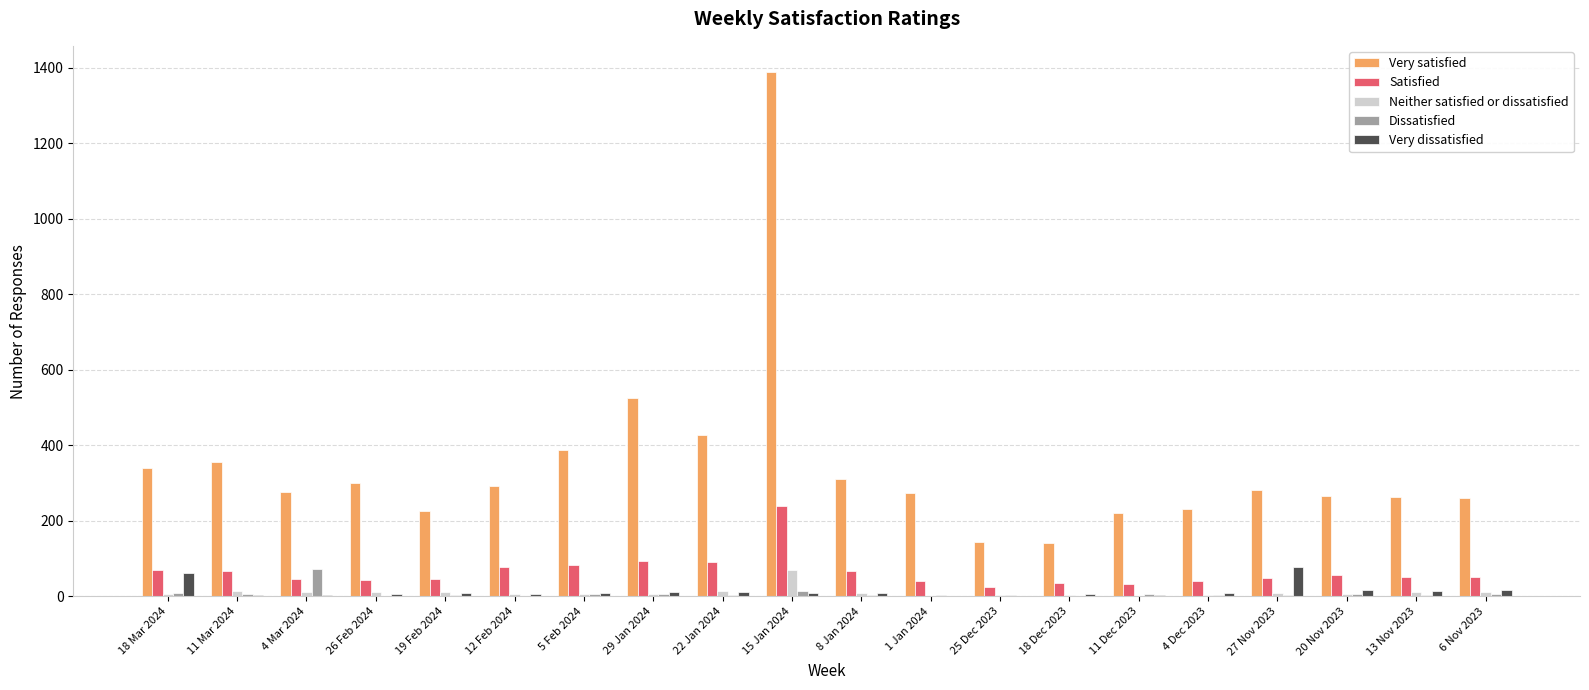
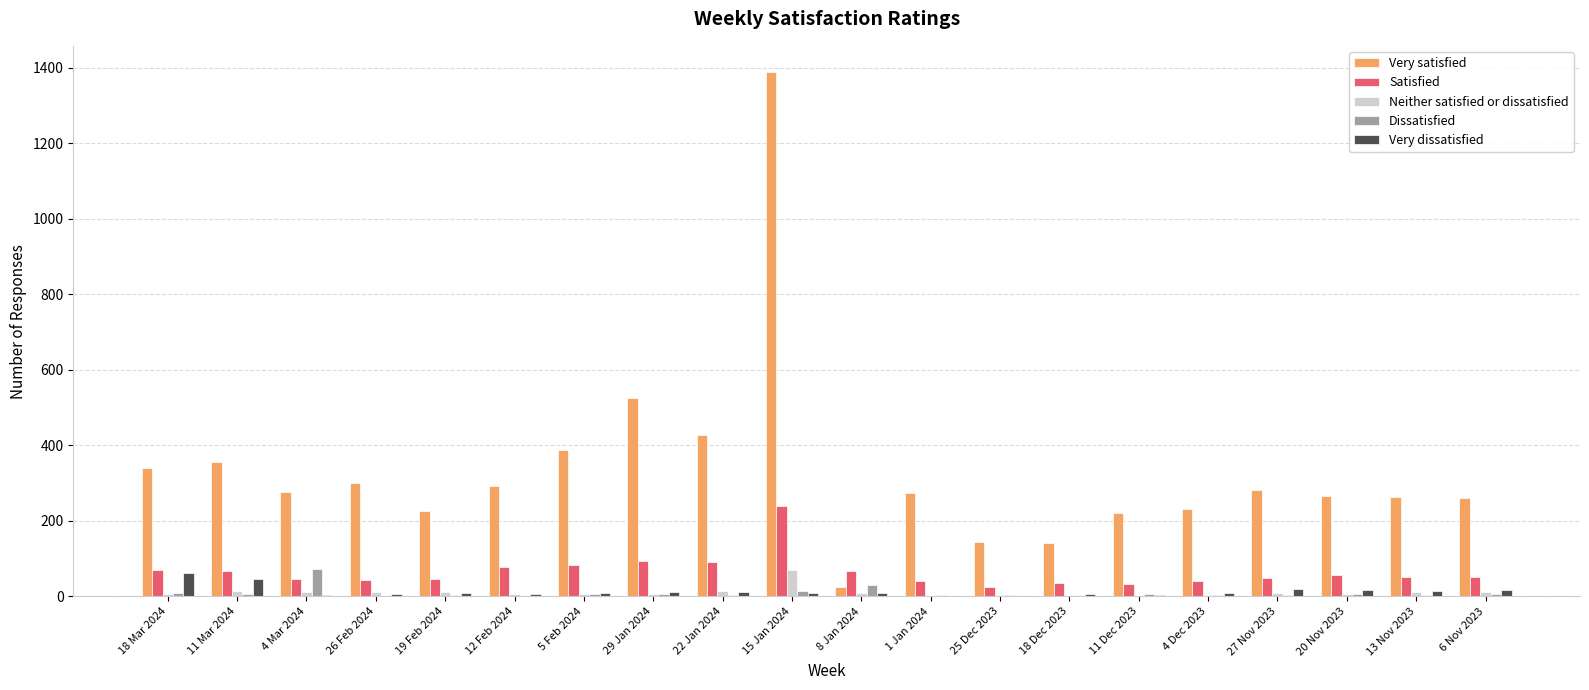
Very dissatisfied, 11 Mar 2024: 0 -> 50
Very satisfied, 8 Jan 2024: 310 -> 30
Dissatisfied, 8 Jan 2024: 0 -> 30
Very dissatisfied, 27 Nov 2023: 80 -> 20
